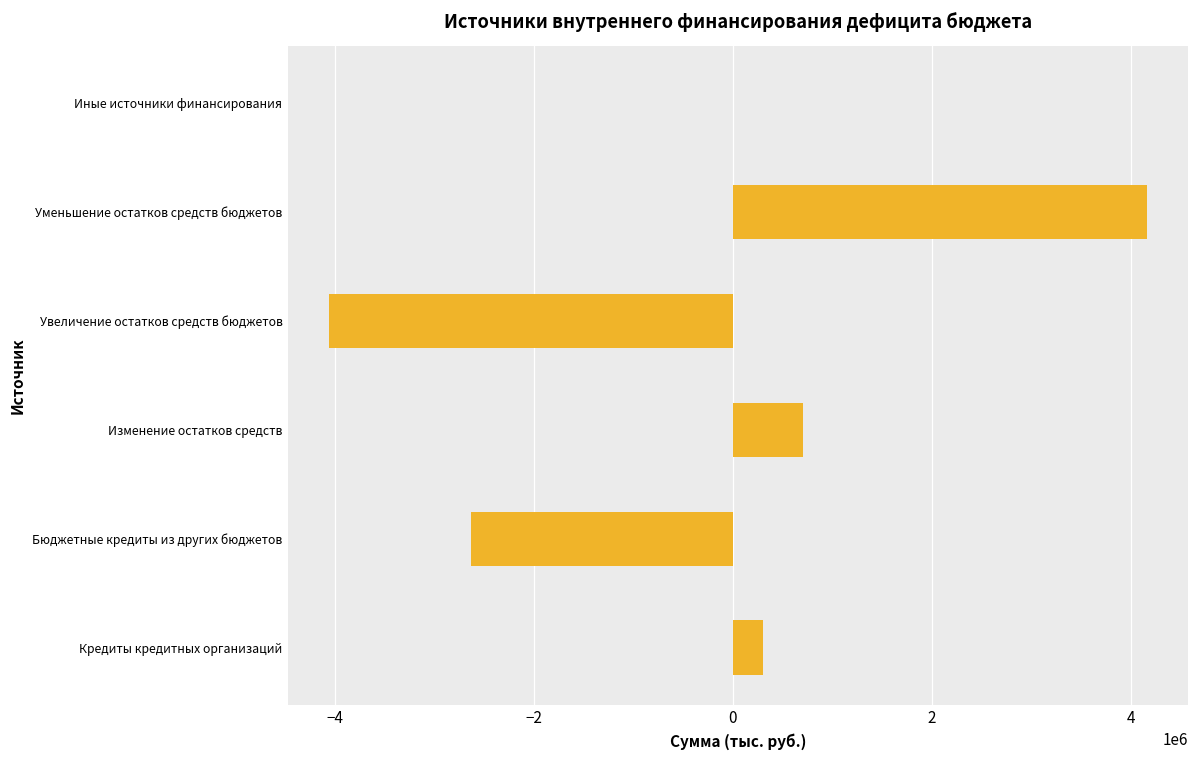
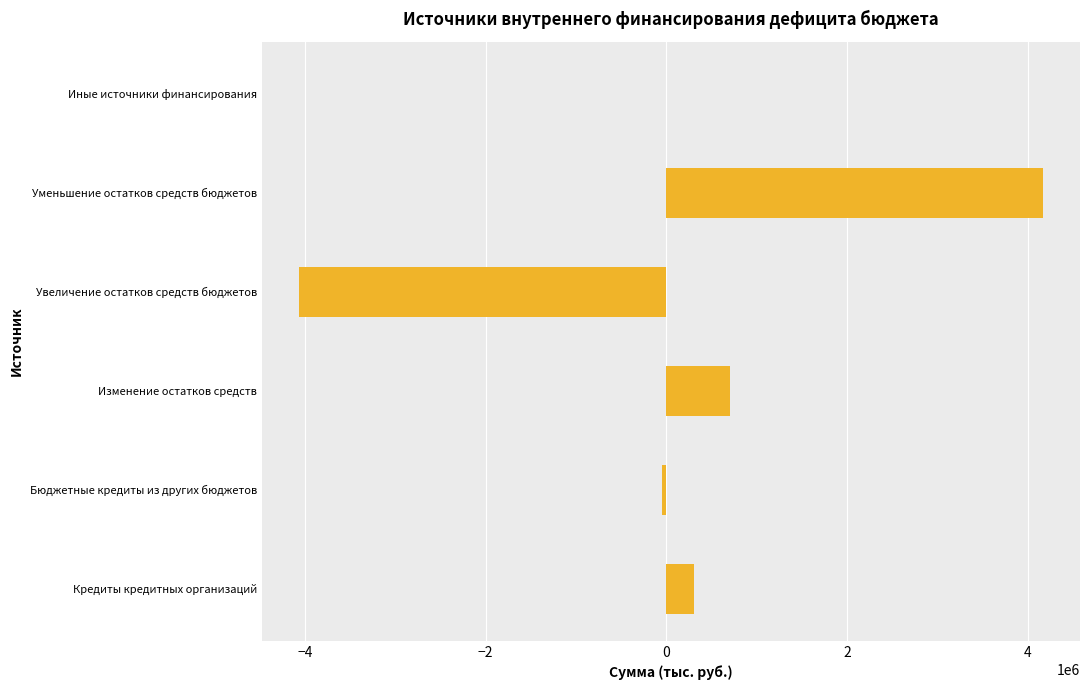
Бюджетные кредиты из других бюджетов: -2600000 -> 0
